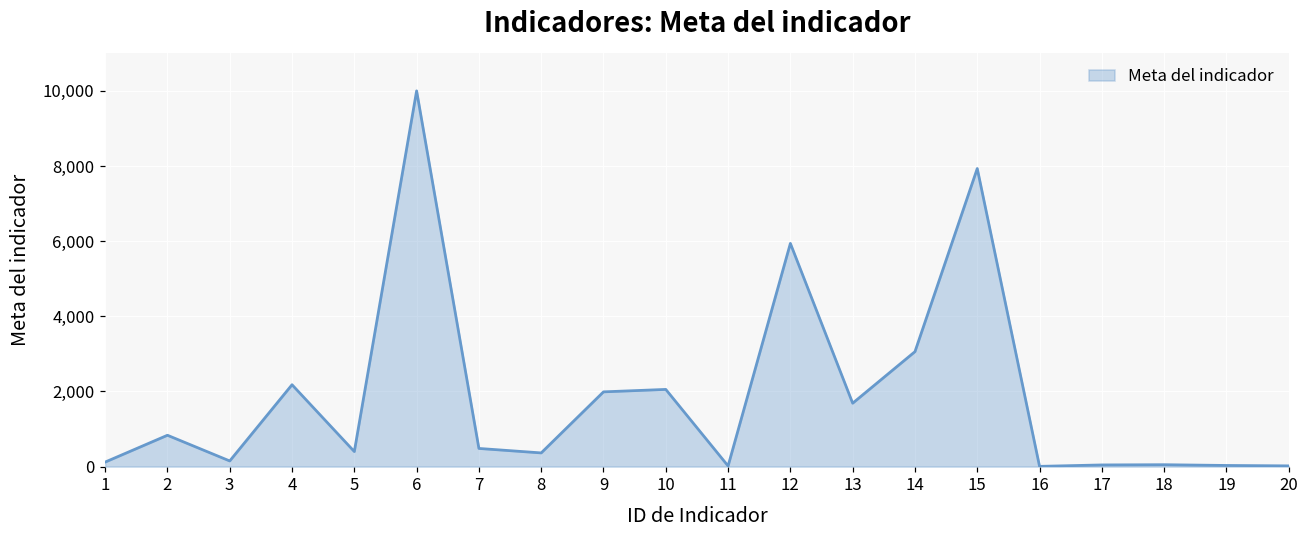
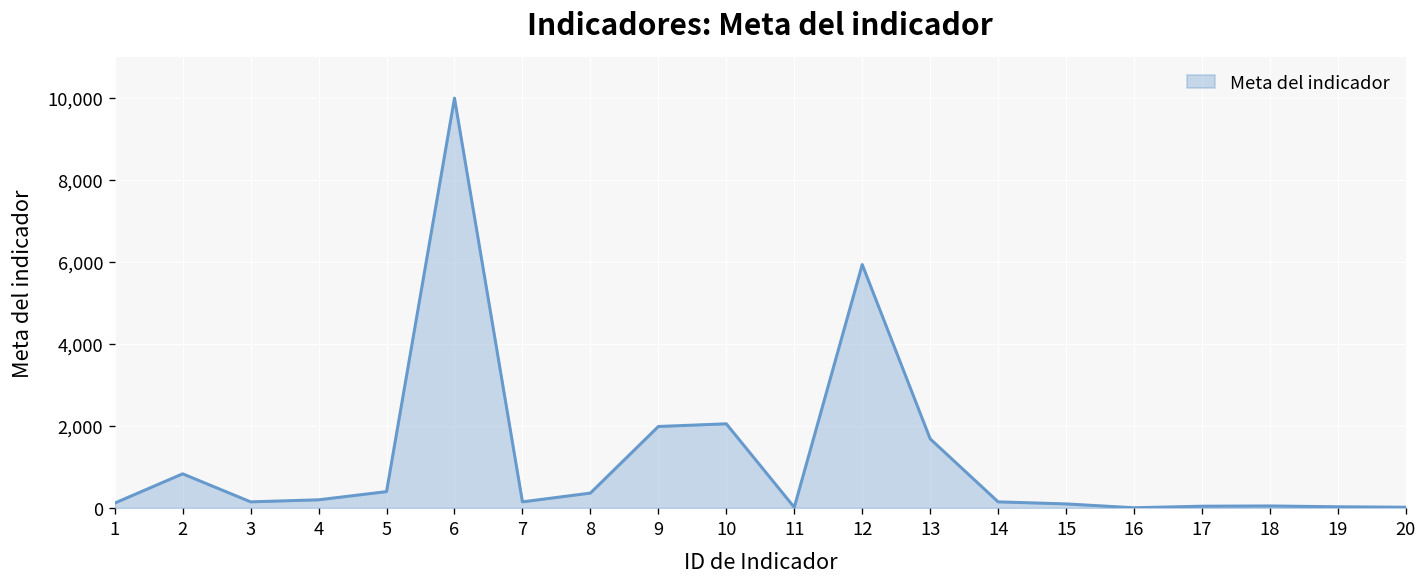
4: 2,200 -> 200
7: 500 -> 200
14: 3,100 -> 200
15: 7,900 -> 100
